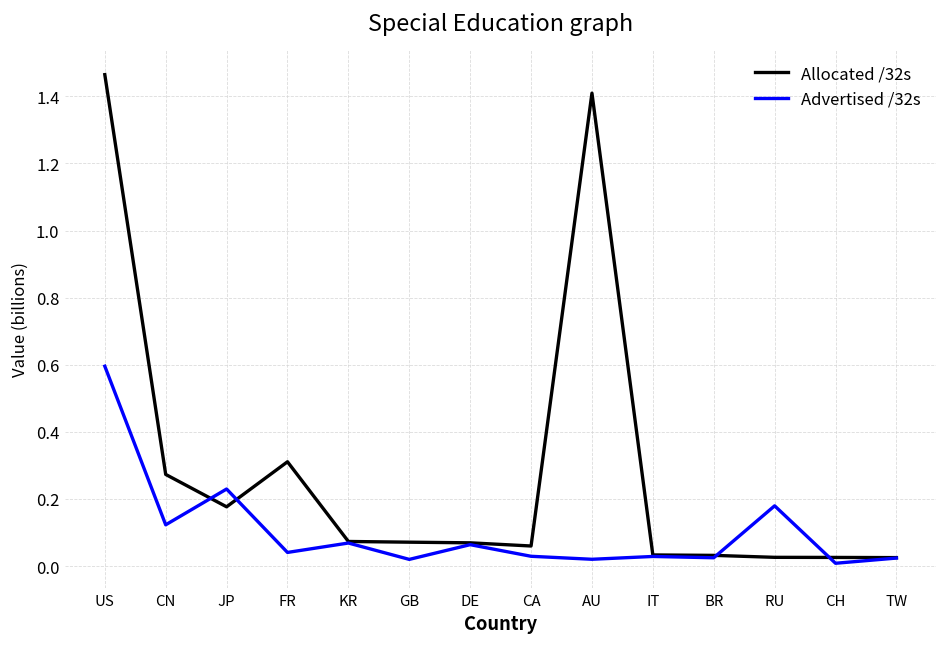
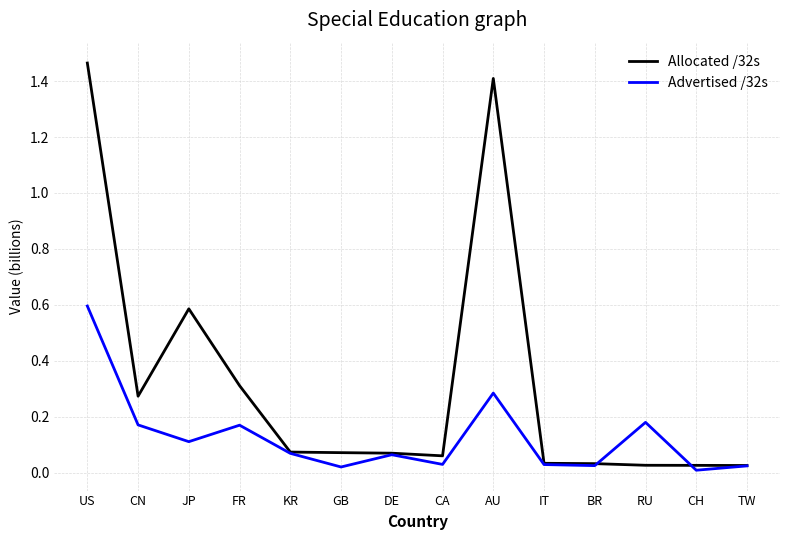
Advertised /32s, CN: 0.12 -> 0.17
Allocated /32s, JP: 0.18 -> 0.59
Advertised /32s, JP: 0.23 -> 0.11
Advertised /32s, FR: 0.04 -> 0.17
Advertised /32s, AU: 0.02 -> 0.28
